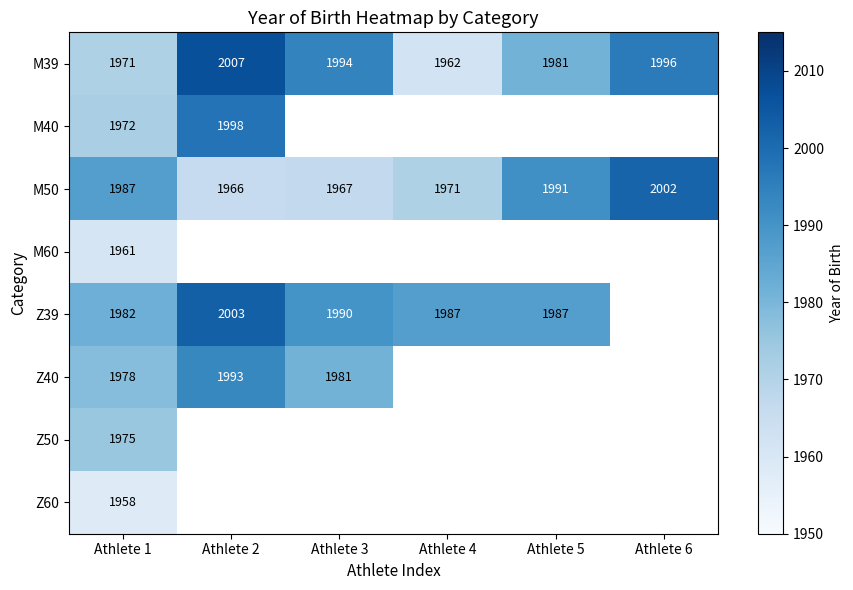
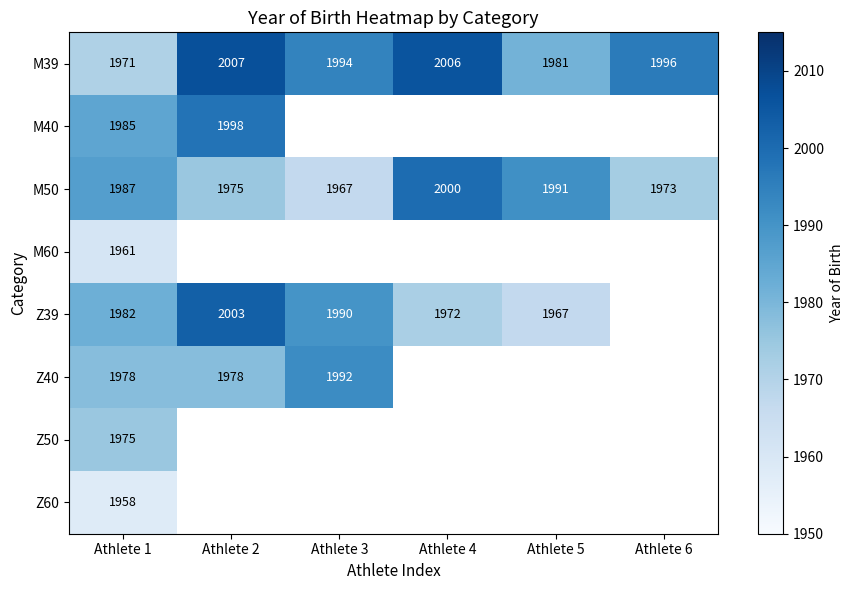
M39, Athlete 4: 1962 -> 2006
M40, Athlete 1: 1972 -> 1985
M50, Athlete 2: 1966 -> 1975
M50, Athlete 4: 1971 -> 2000
M50, Athlete 6: 2002 -> 1973
Z39, Athlete 4: 1987 -> 1972
Z39, Athlete 5: 1987 -> 1967
Z40, Athlete 2: 1993 -> 1978
Z40, Athlete 3: 1981 -> 1992
